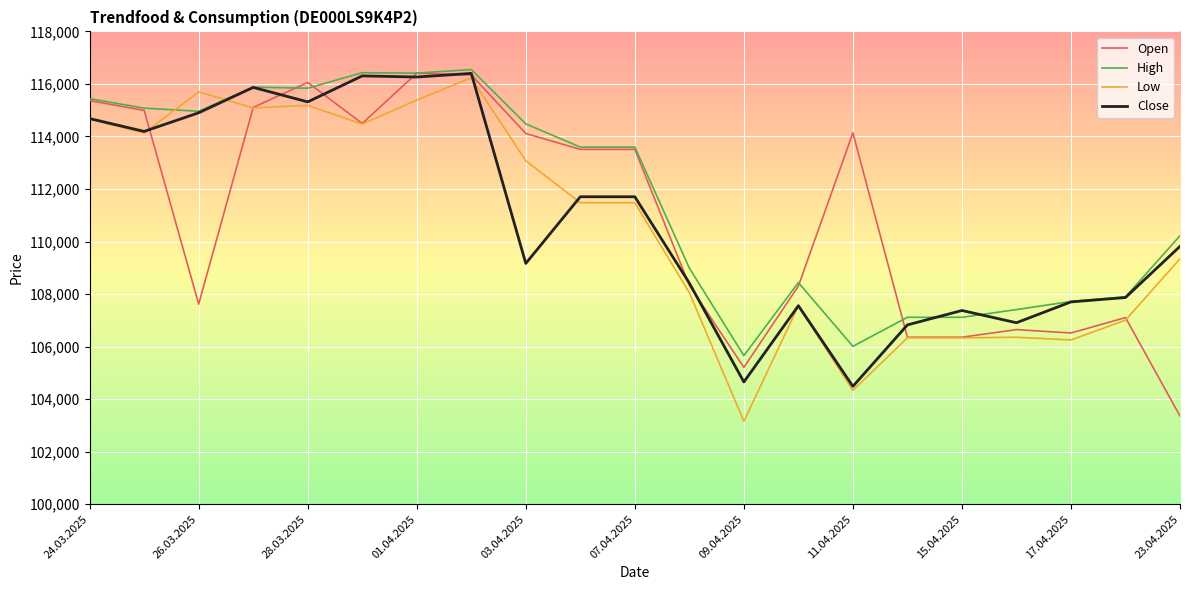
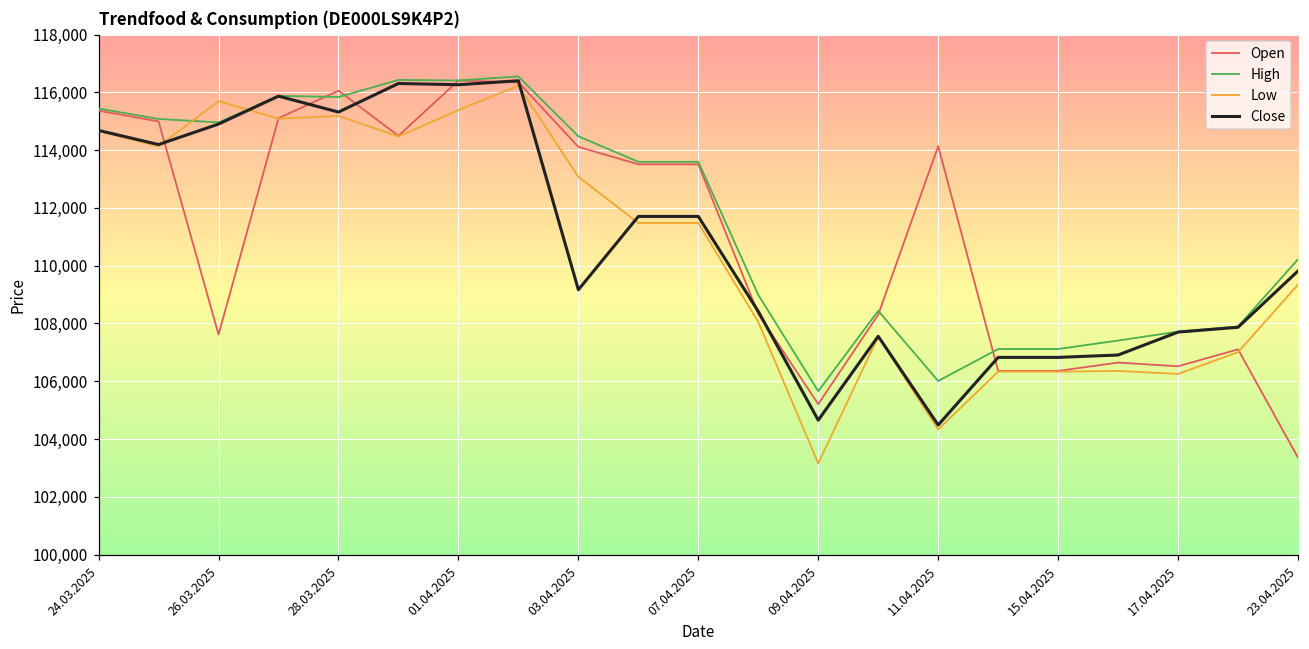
Close, 15.04.2025: 107,400 -> 106,800
